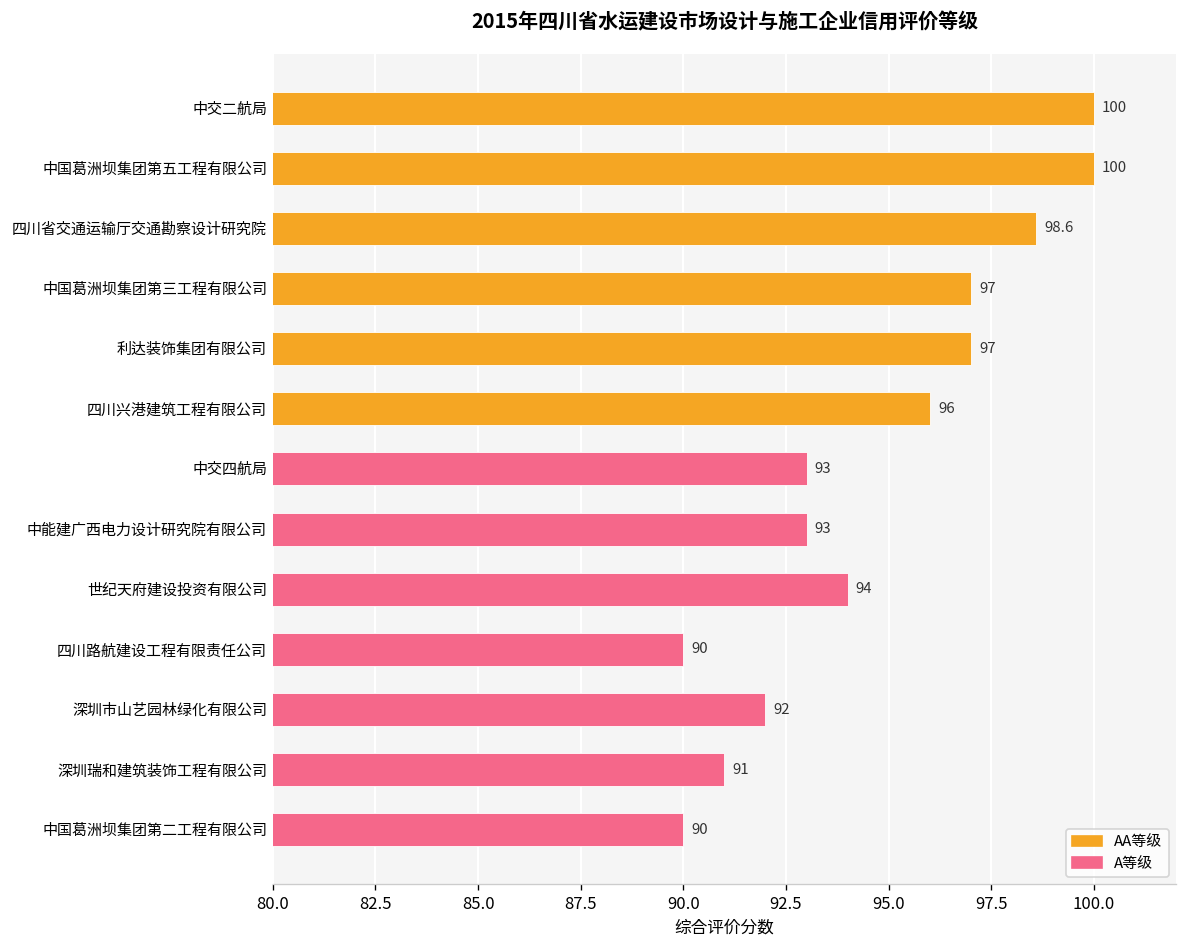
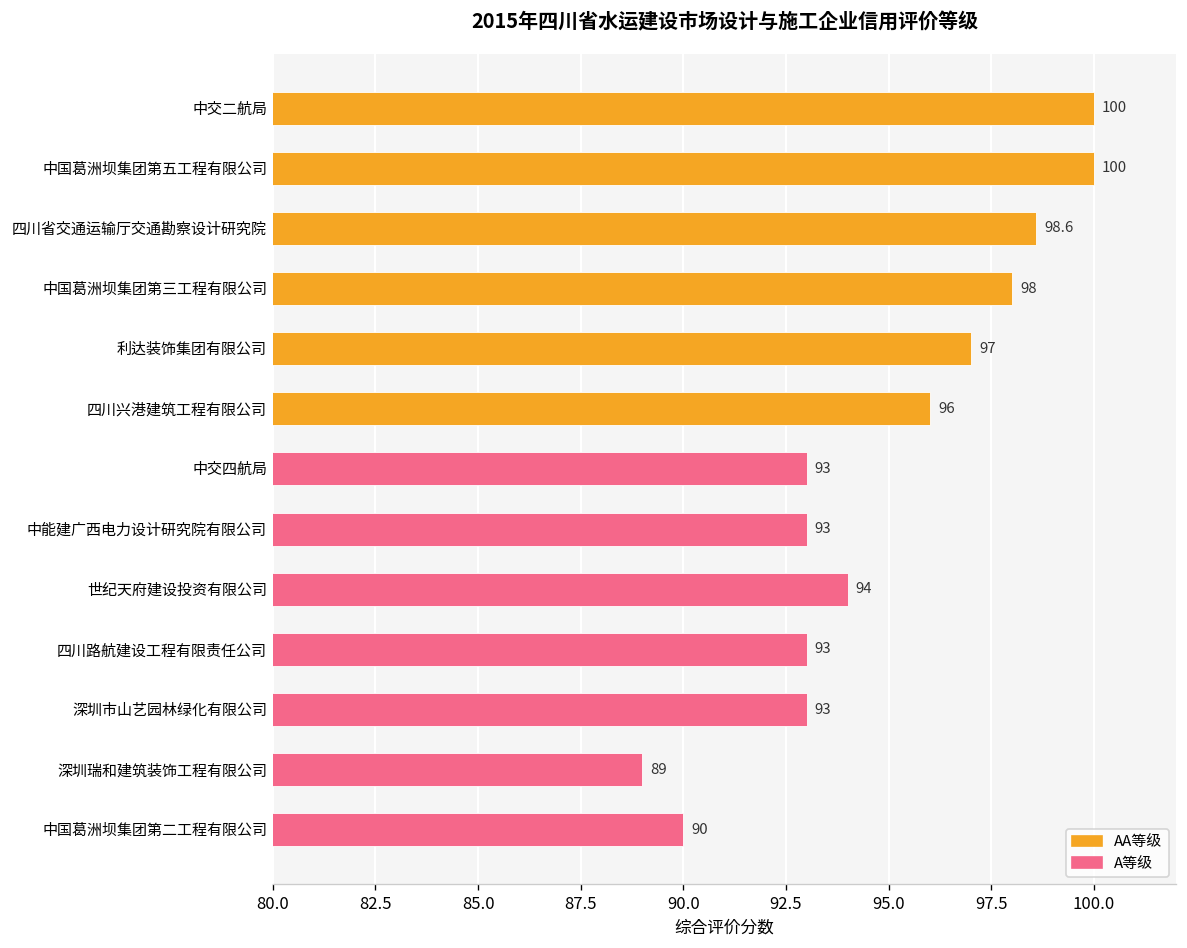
中国葛洲坝集团第三工程有限公司: 97 -> 98
四川路航建设工程有限责任公司: 90 -> 93
深圳市山艺园林绿化有限公司: 92 -> 93
深圳瑞和建筑装饰工程有限公司: 91 -> 89
